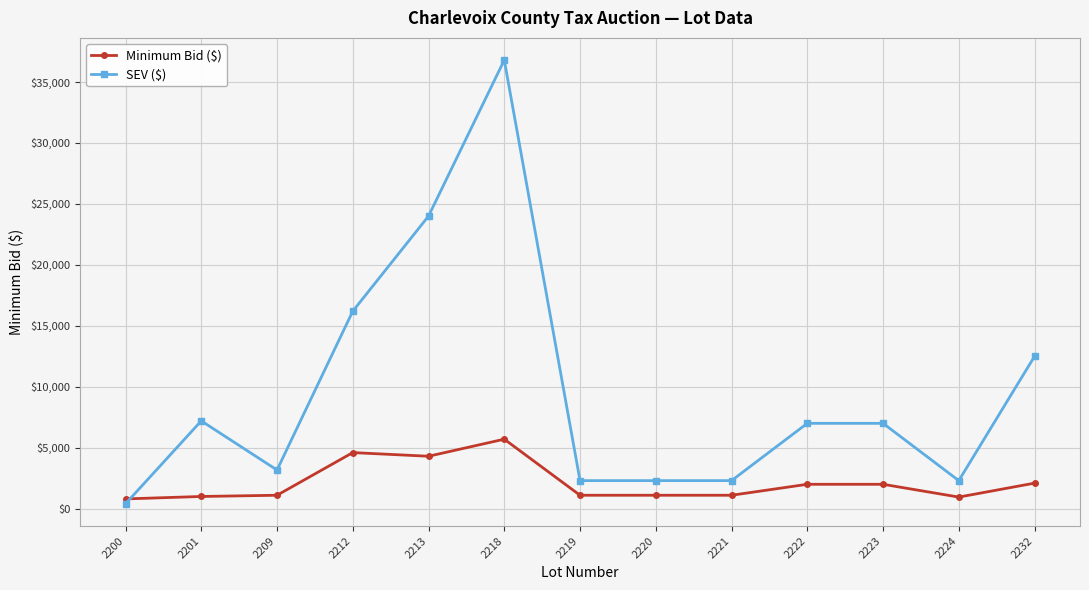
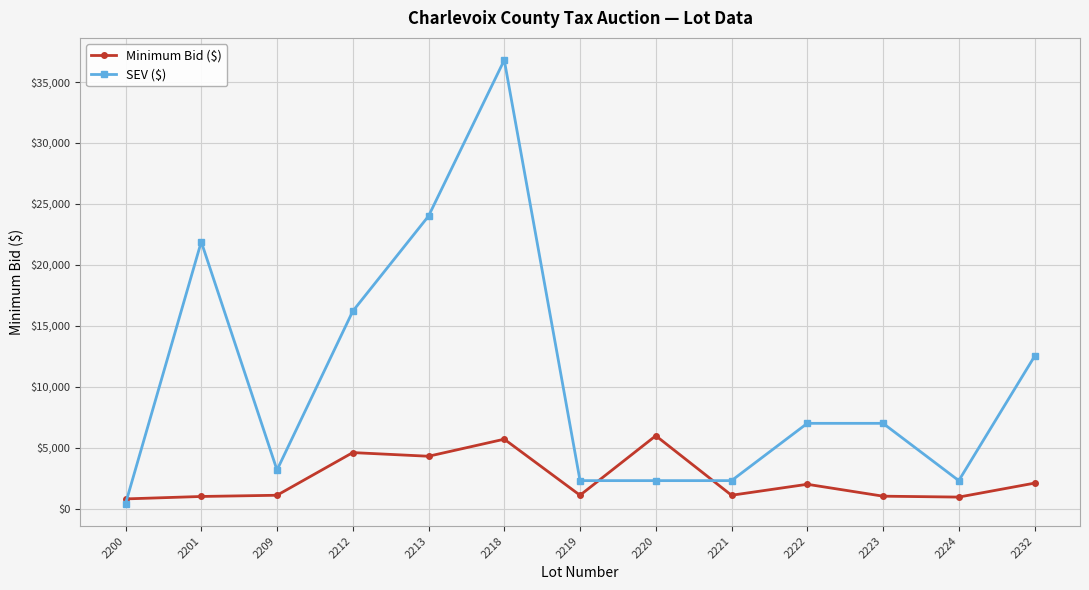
SEV ($), 2201: $7,200 -> $21,900
Minimum Bid ($), 2220: $1,100 -> $6,000
Minimum Bid ($), 2223: $2,000 -> $1,000
